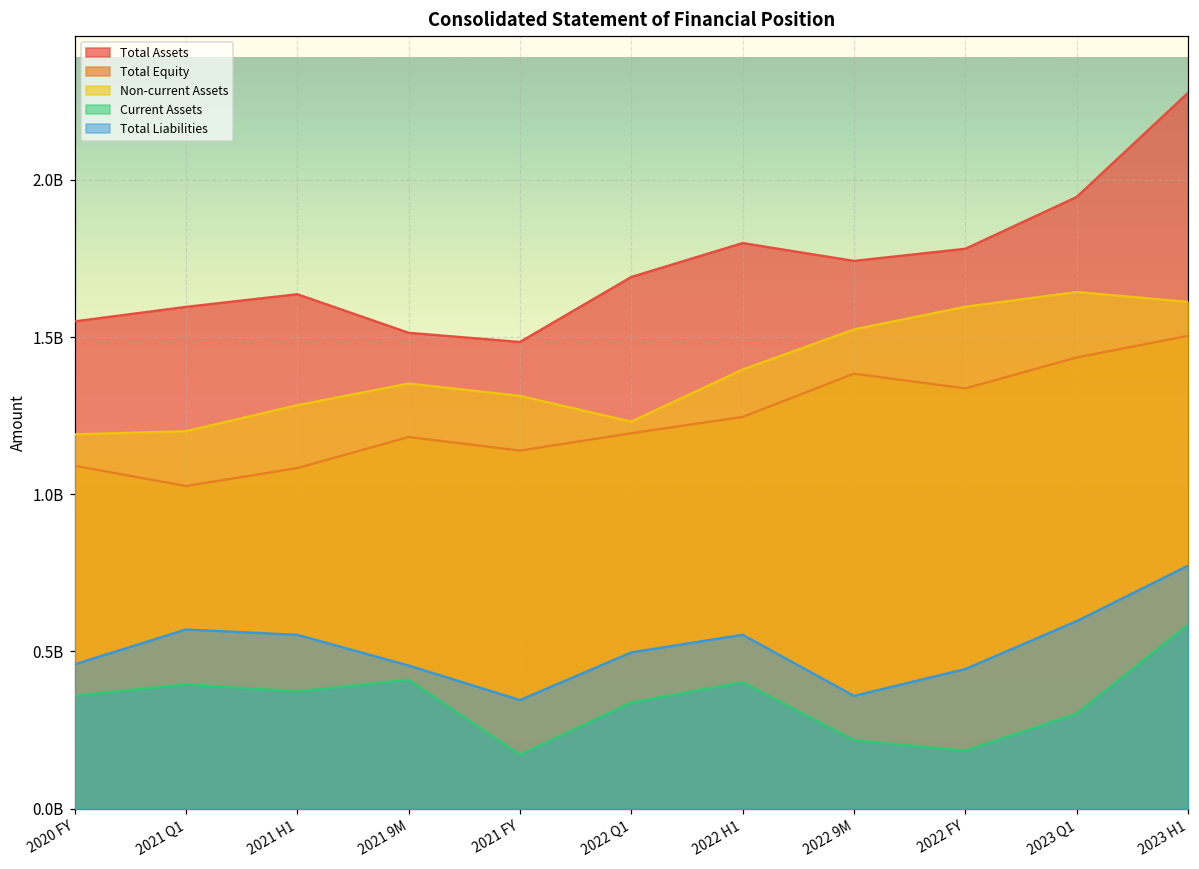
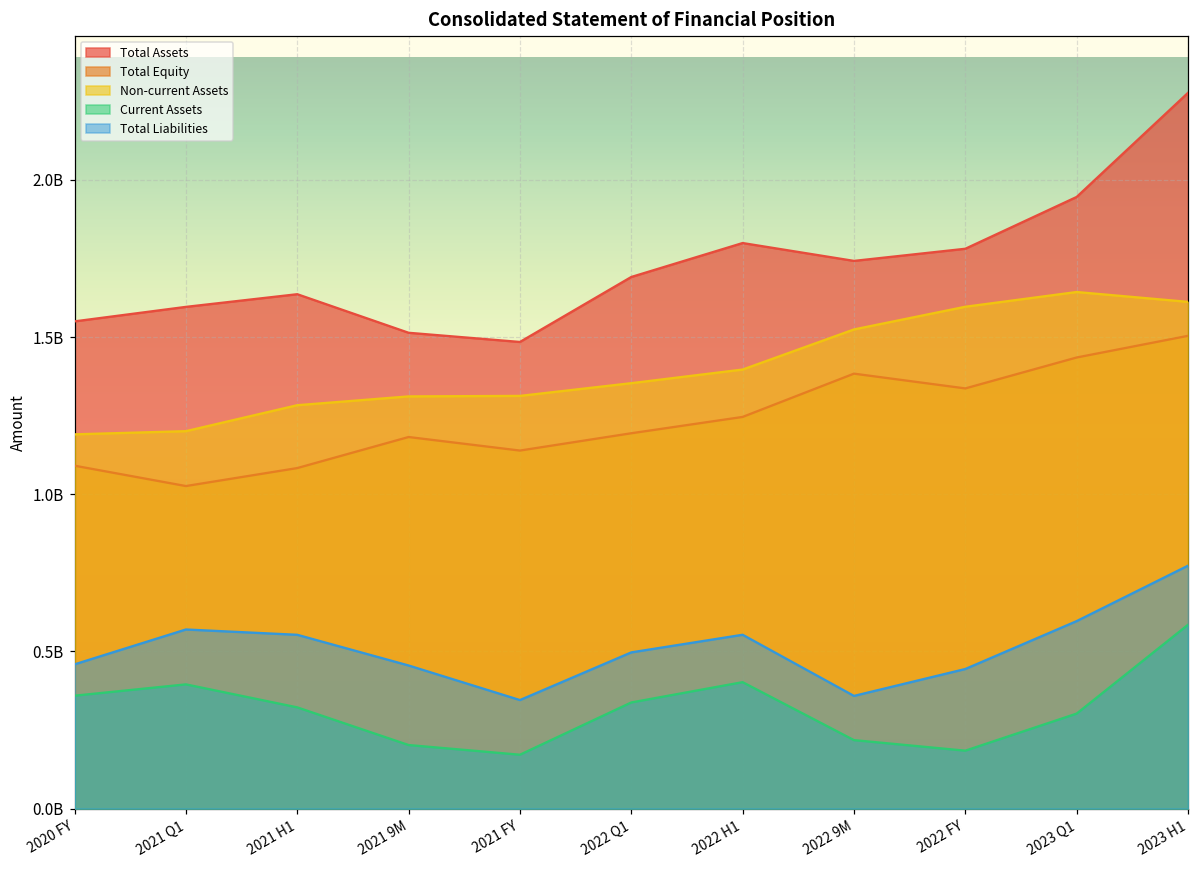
Current Assets, 2021 H1: 370000000 -> 320000000
Non-current Assets, 2021 9M: 1350000000 -> 1310000000
Current Assets, 2021 9M: 410000000 -> 200000000
Non-current Assets, 2022 Q1: 1230000000 -> 1350000000
